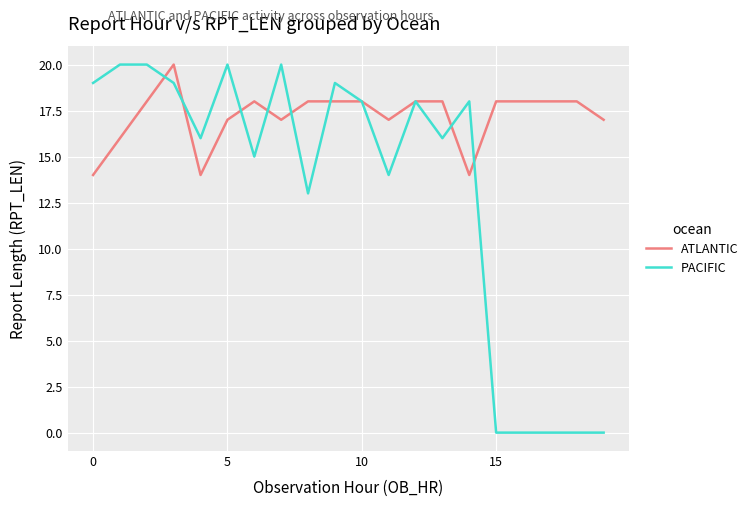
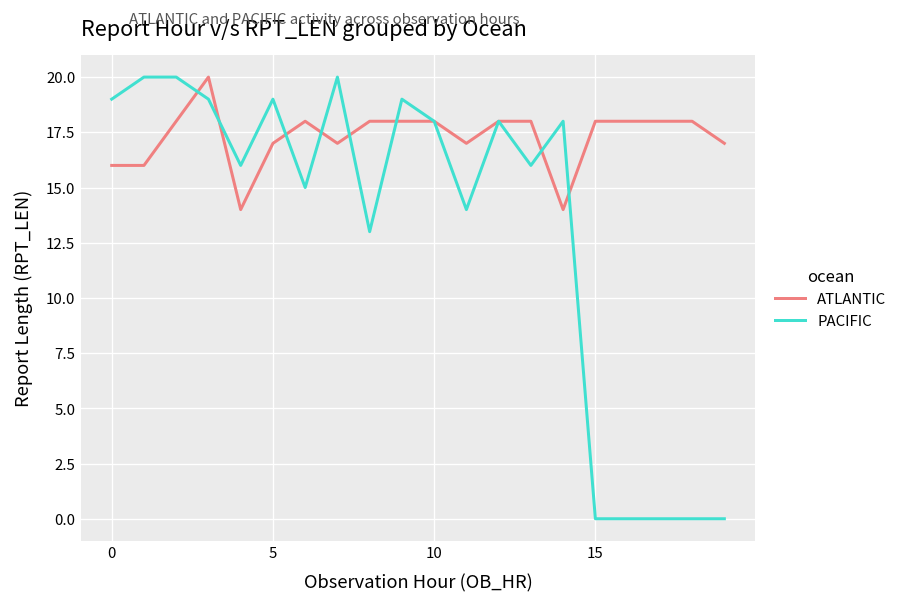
ATLANTIC, 0: 14 -> 16
PACIFIC, 5: 20 -> 19
